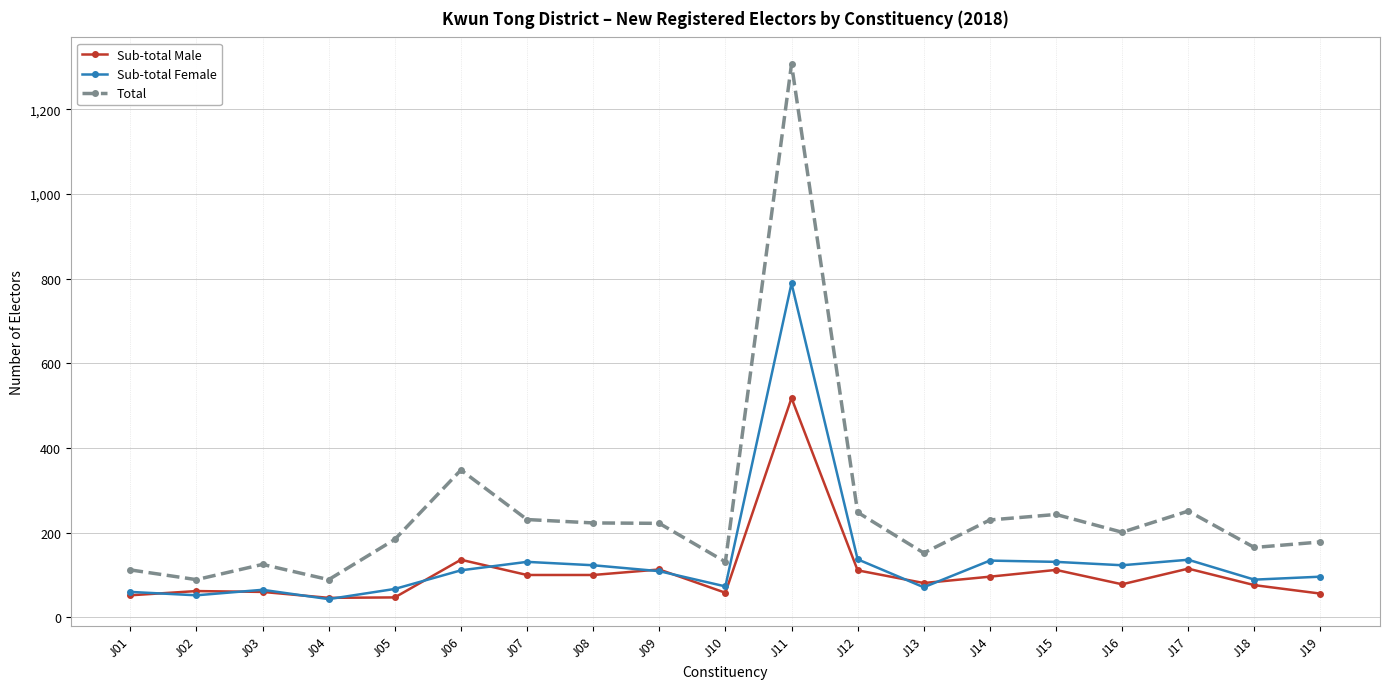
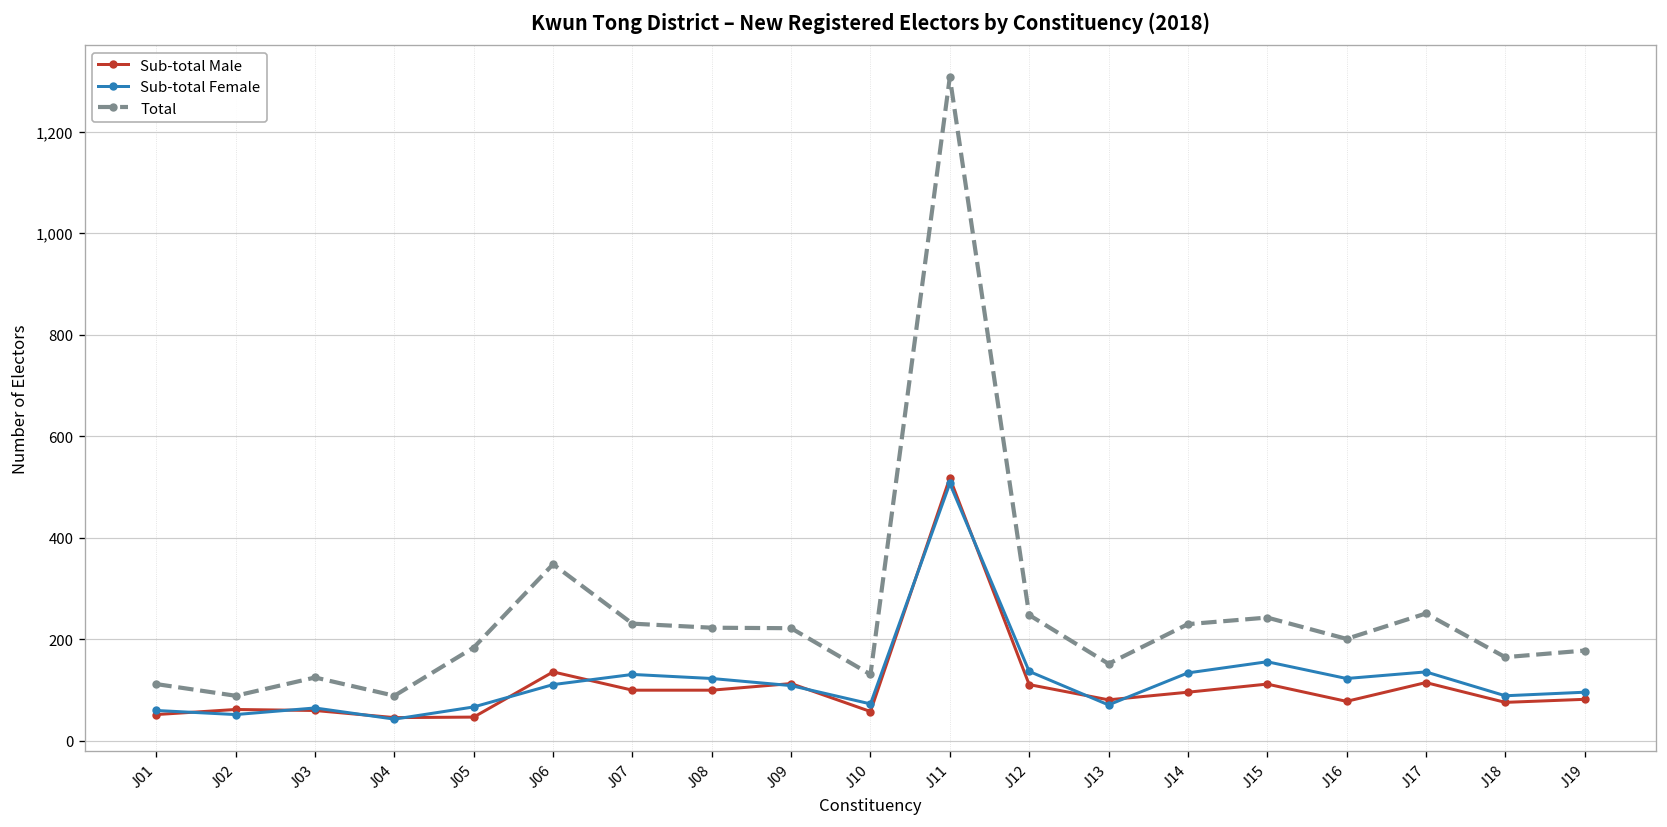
Sub-total Female, J11: 790 -> 510
Sub-total Female, J15: 130 -> 160
Sub-total Male, J19: 60 -> 80
